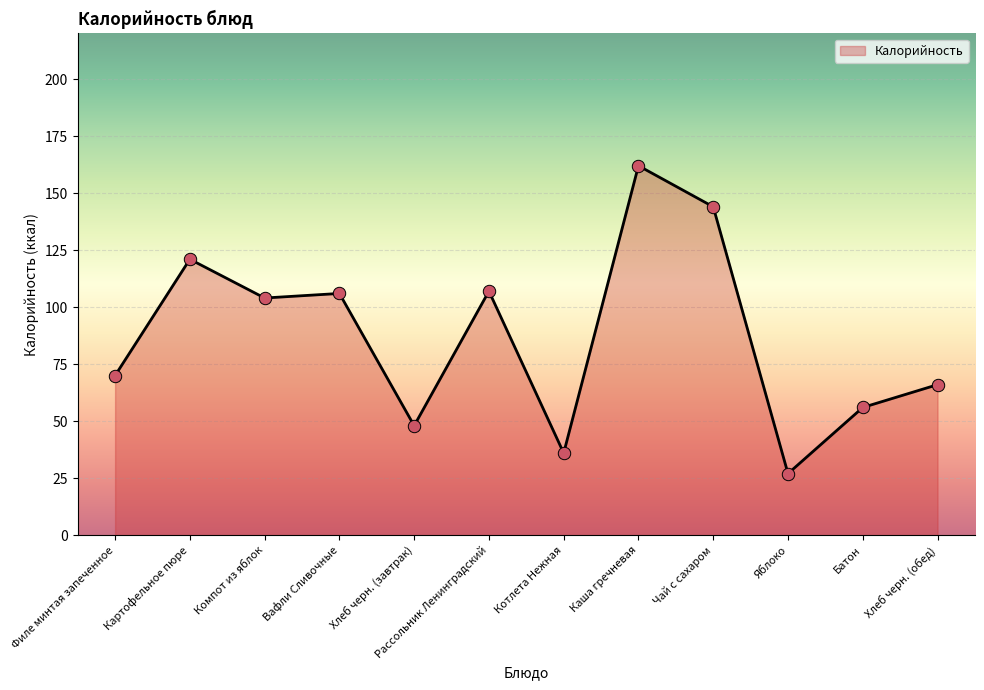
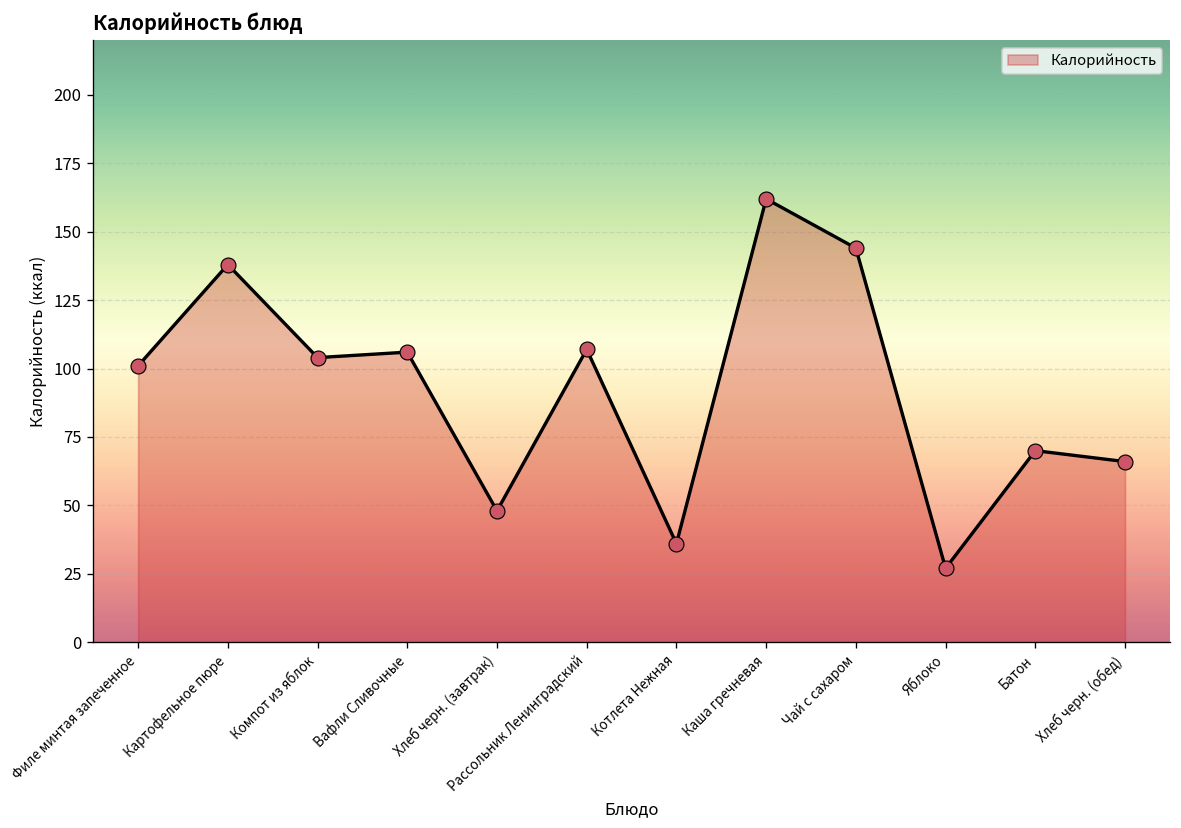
Филе минтая запеченное: 70 -> 101
Картофельное пюре: 121 -> 138
Батон: 56 -> 70
